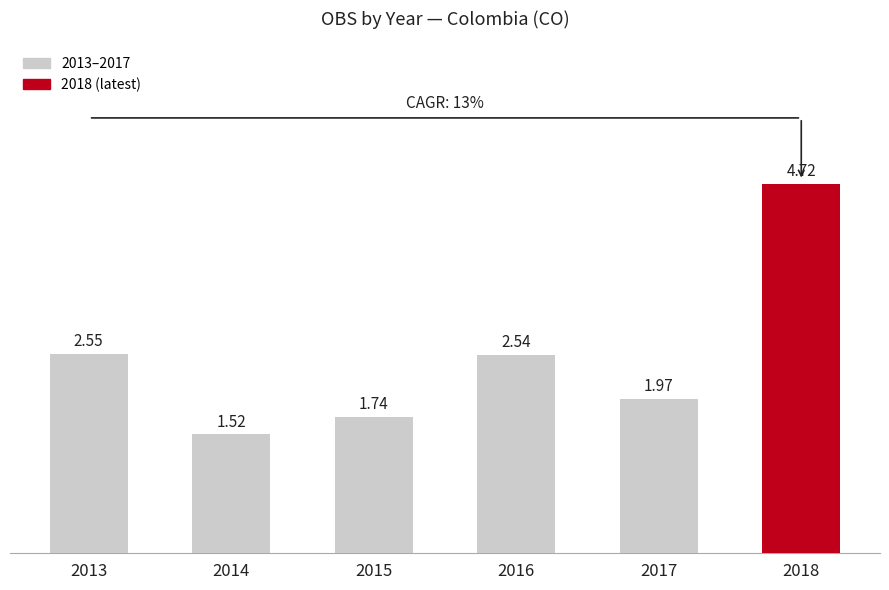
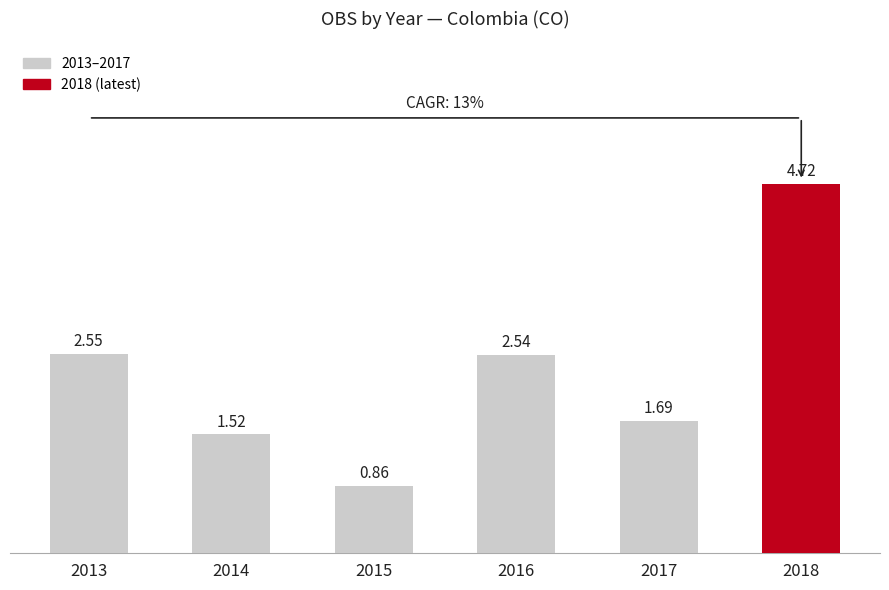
2015: 1.74 -> 0.86
2017: 1.97 -> 1.69
